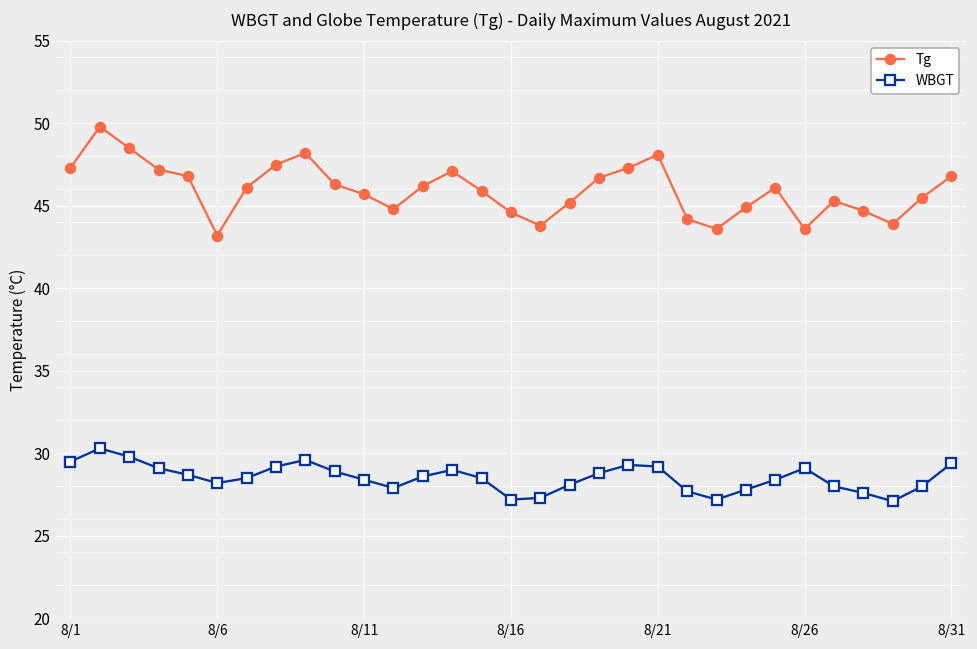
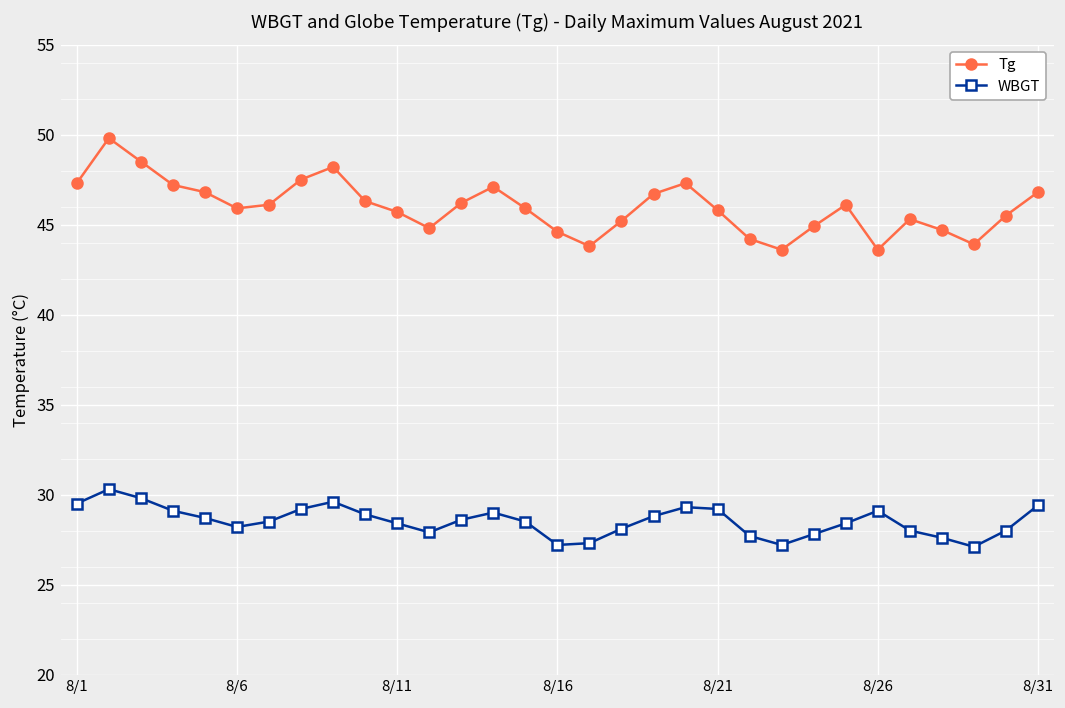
Tg, 8/6: 43.2 -> 45.9
Tg, 8/21: 48.1 -> 45.8
